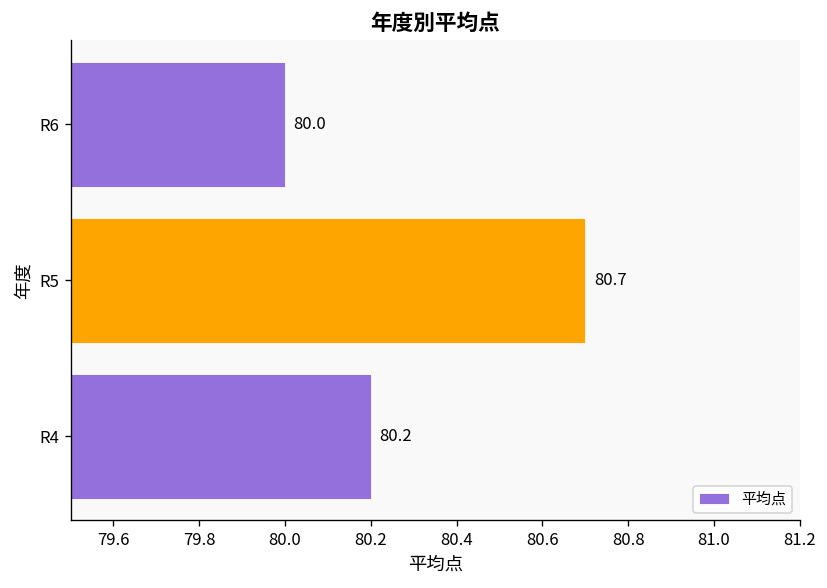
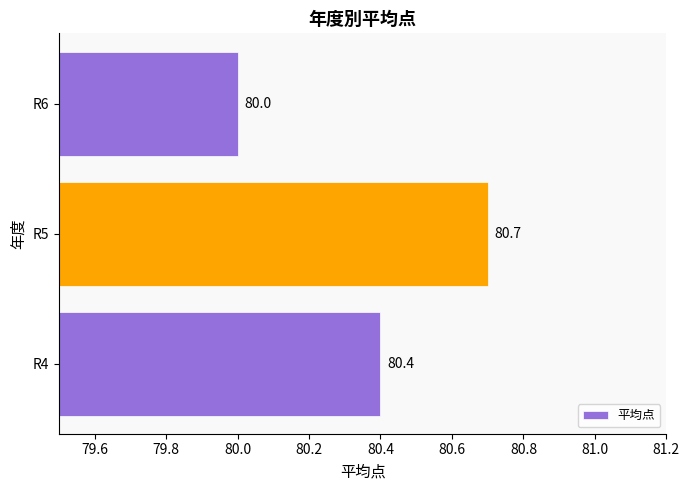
R4: 80.2 -> 80.4
